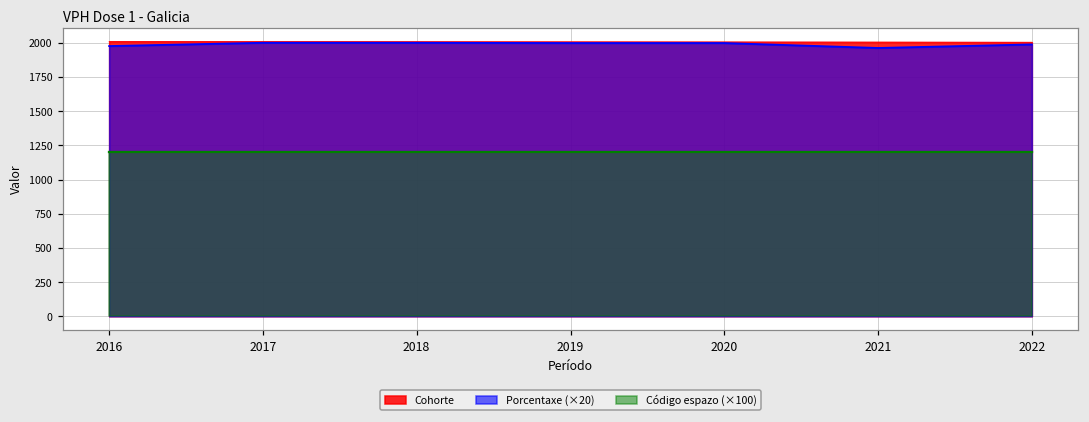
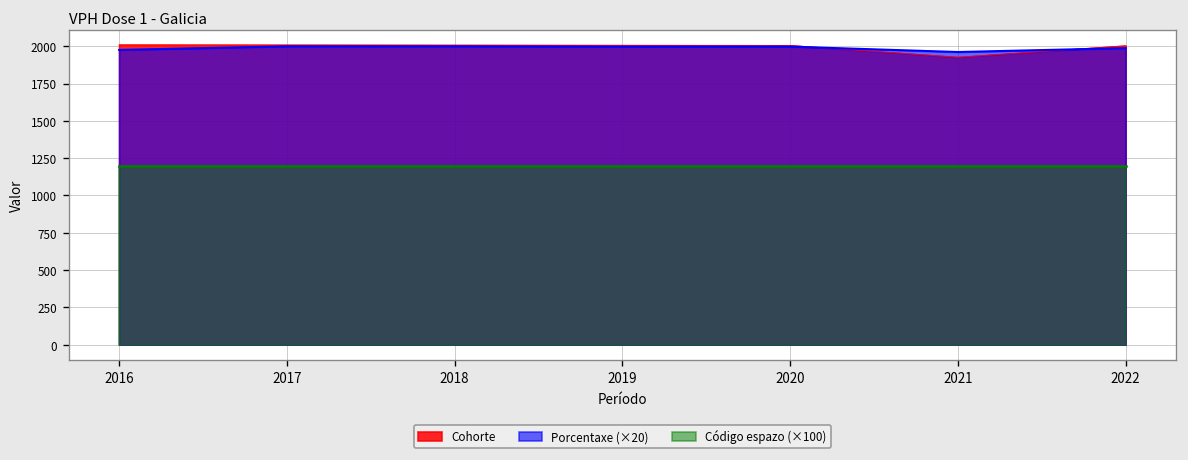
Cohorte, 2021: 2010 -> 1930
